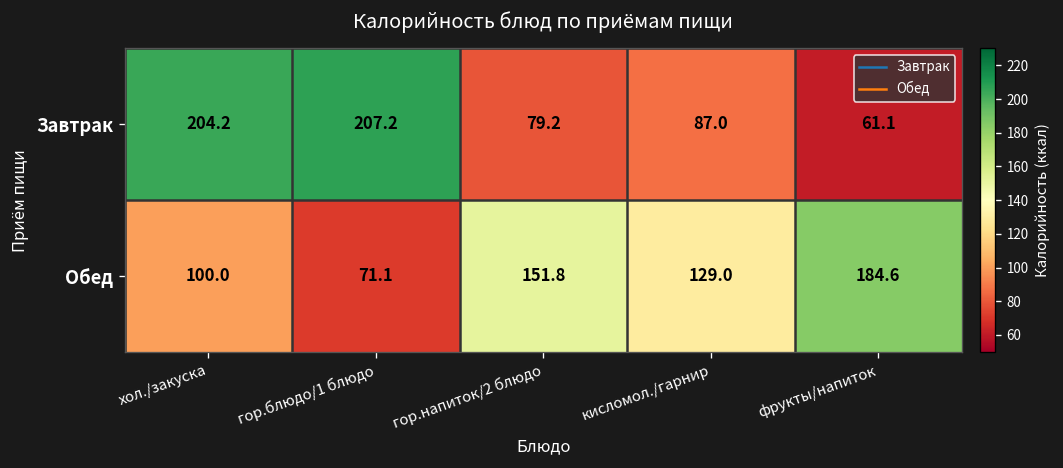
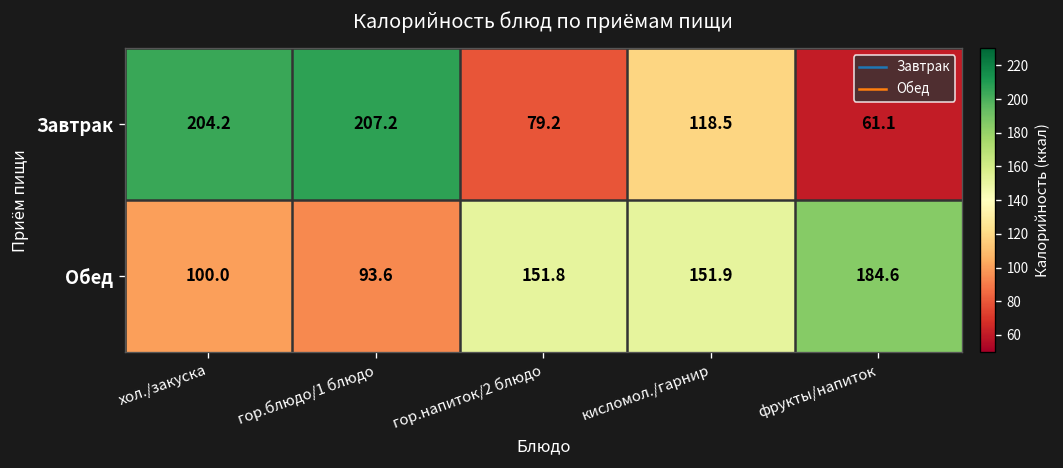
Завтрак, кисломол./гарнир: 87.0 -> 118.5
Обед, гор.блюдо/1 блюдо: 71.1 -> 93.6
Обед, кисломол./гарнир: 129.0 -> 151.9
